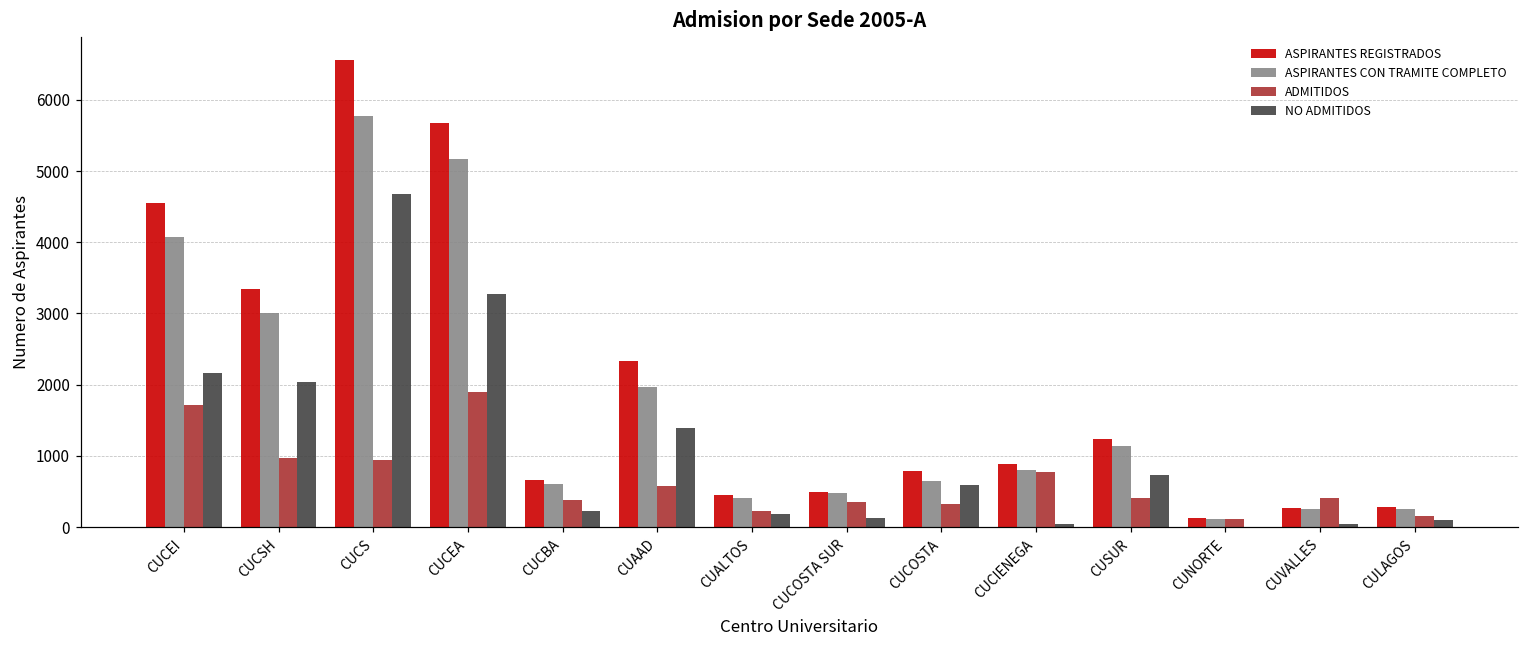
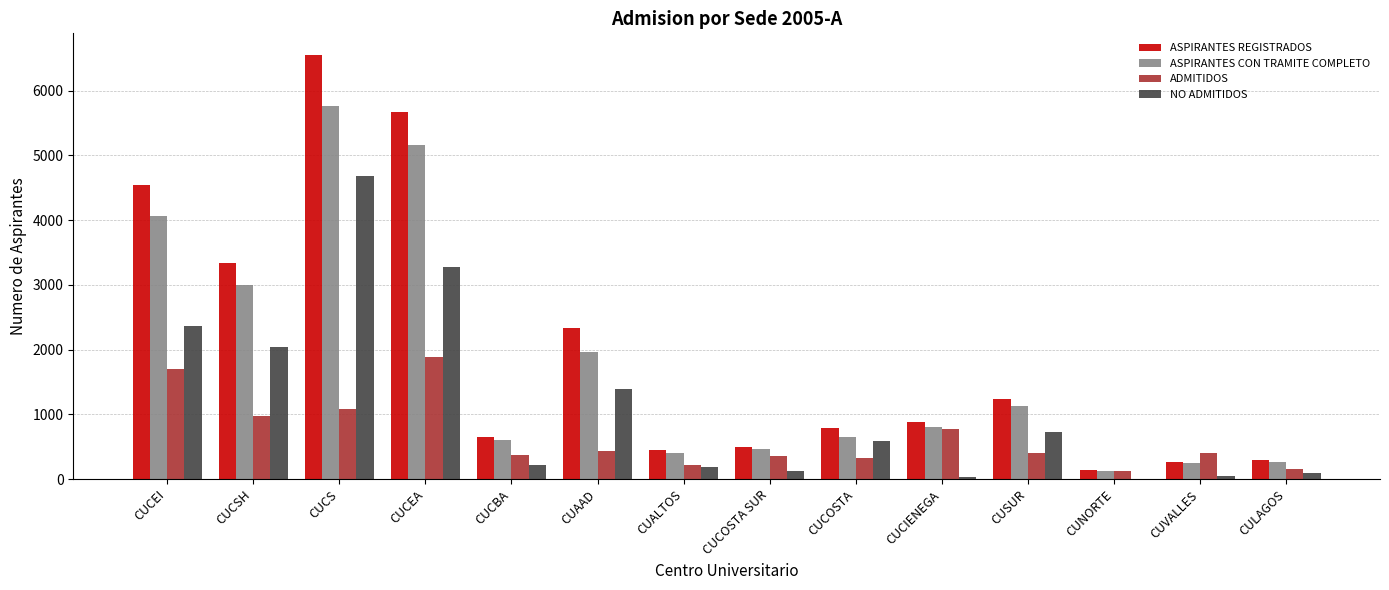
NO ADMITIDOS, CUCEI: 2200 -> 2400
ADMITIDOS, CUCS: 900 -> 1100
ADMITIDOS, CUAAD: 600 -> 400
